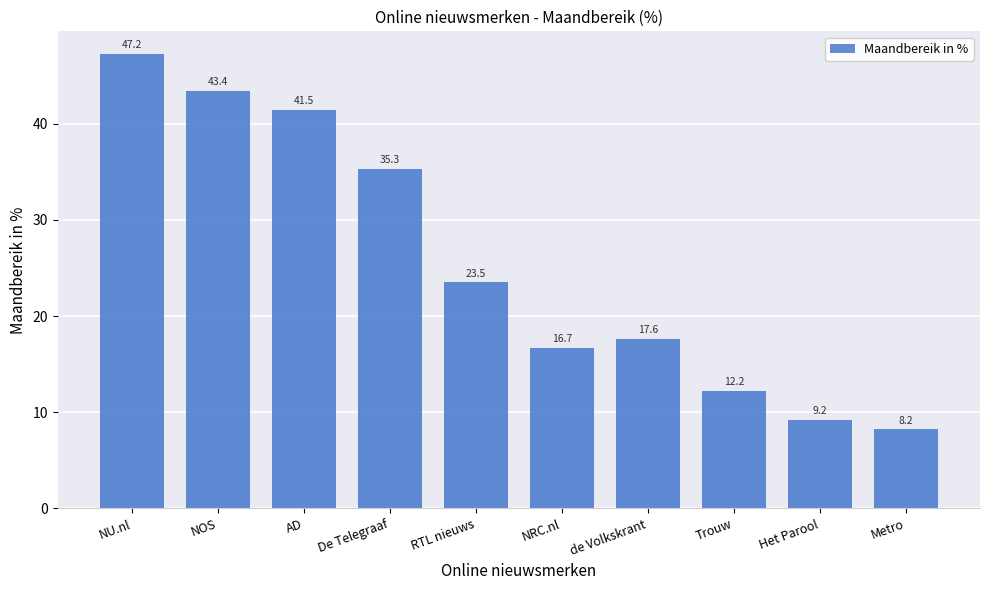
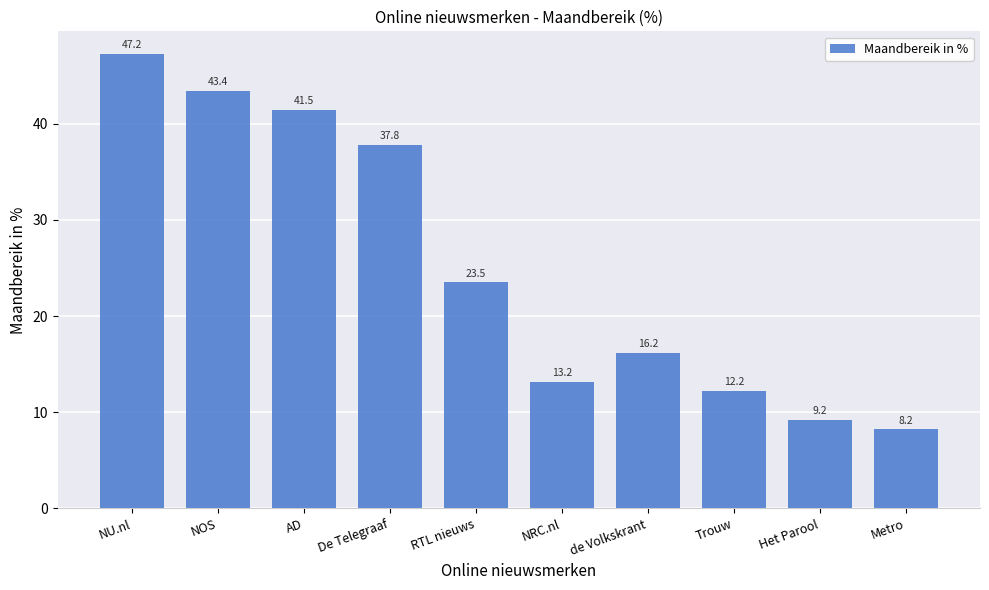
De Telegraaf: 35.3 -> 37.8
NRC.nl: 16.7 -> 13.2
de Volkskrant: 17.6 -> 16.2
